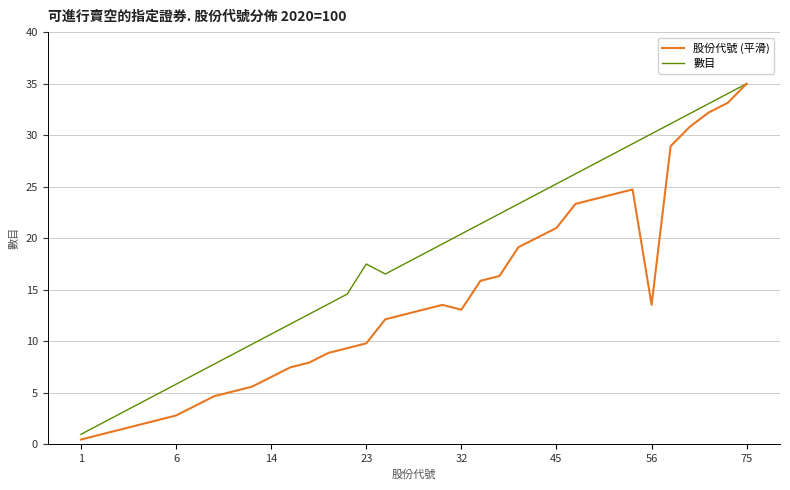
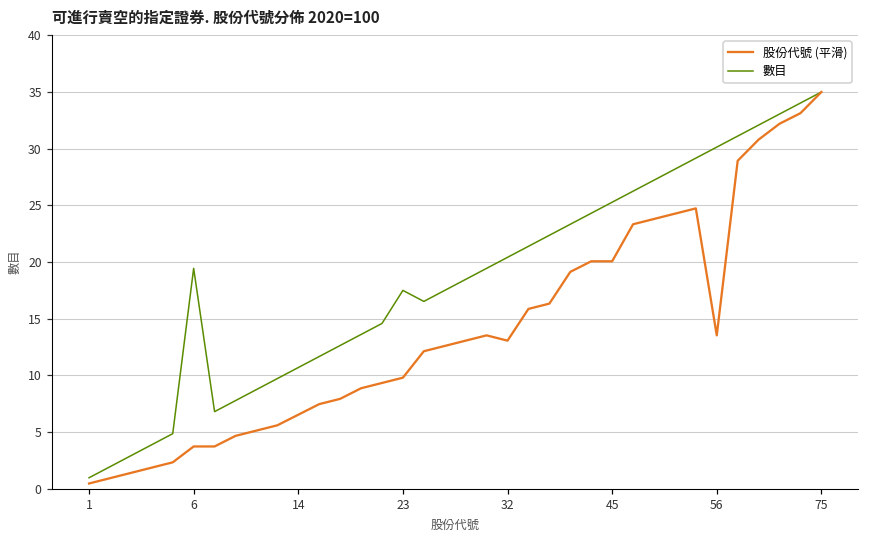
股份代號 (平滑), 6: 2.8 -> 3.7
數目, 6: 5.8 -> 19.4
股份代號 (平滑), 45: 21.0 -> 20.1
